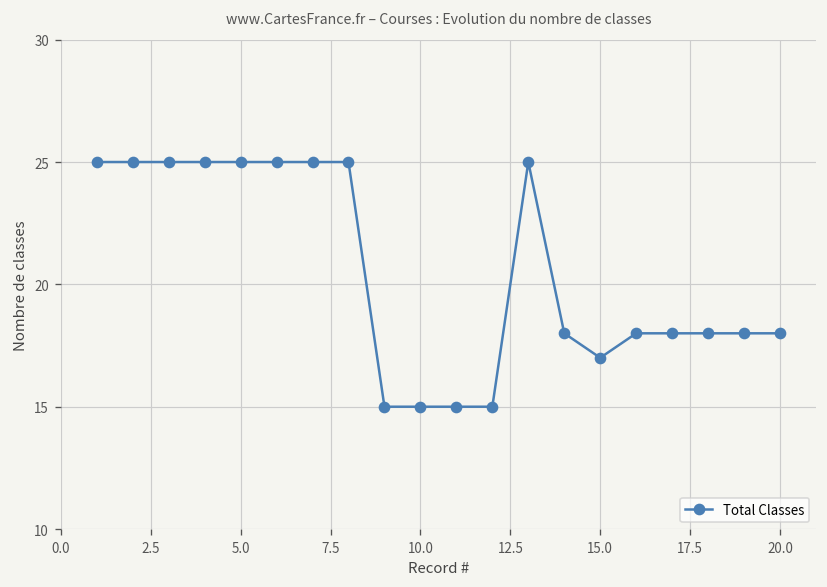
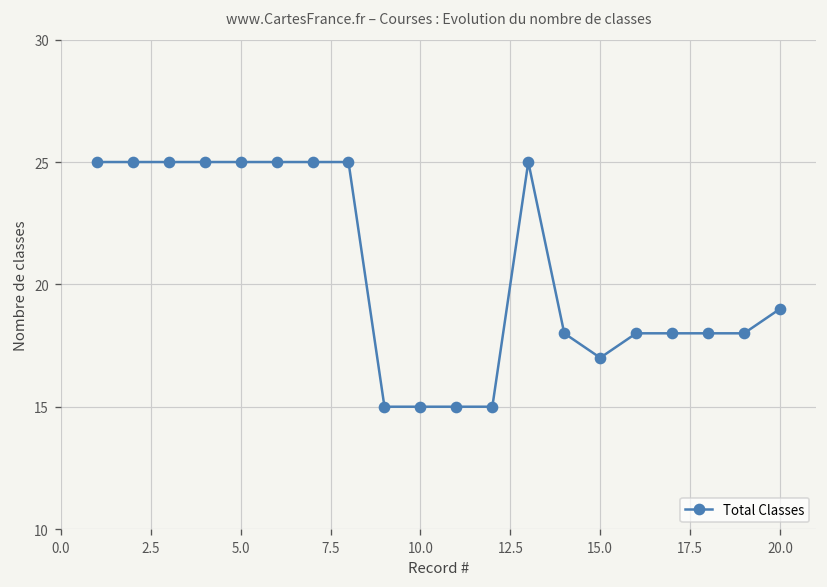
20.0: 18 -> 19
